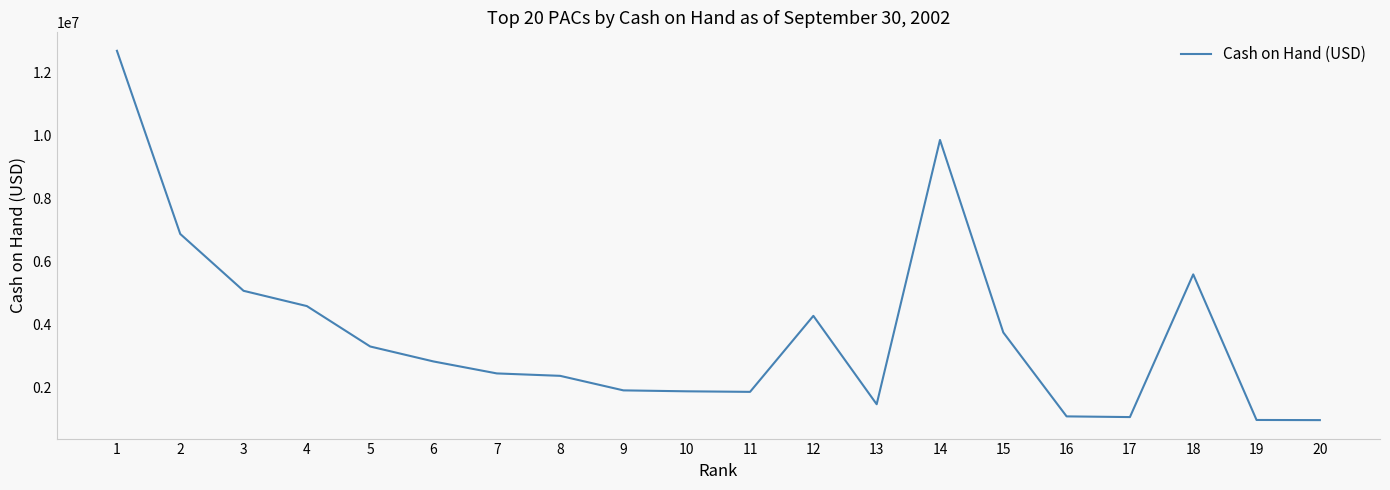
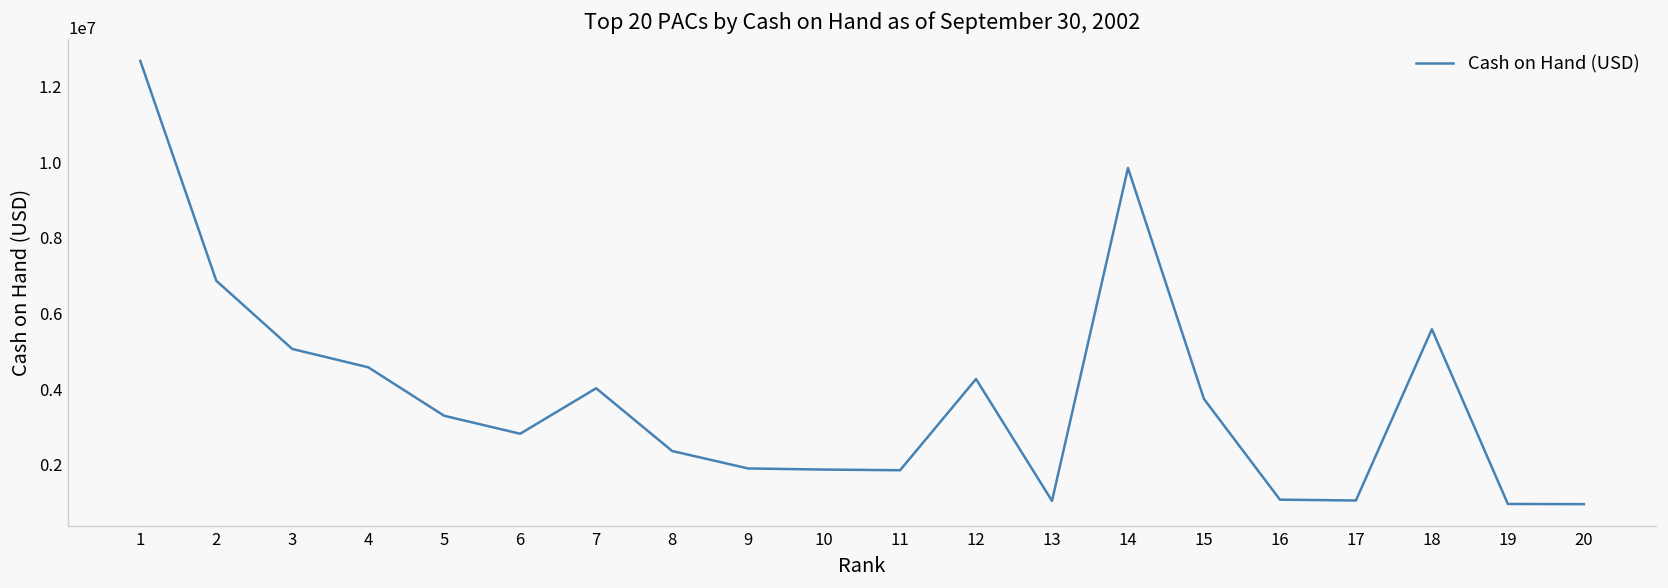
7: 2400000 -> 4000000
13: 1500000 -> 1000000
